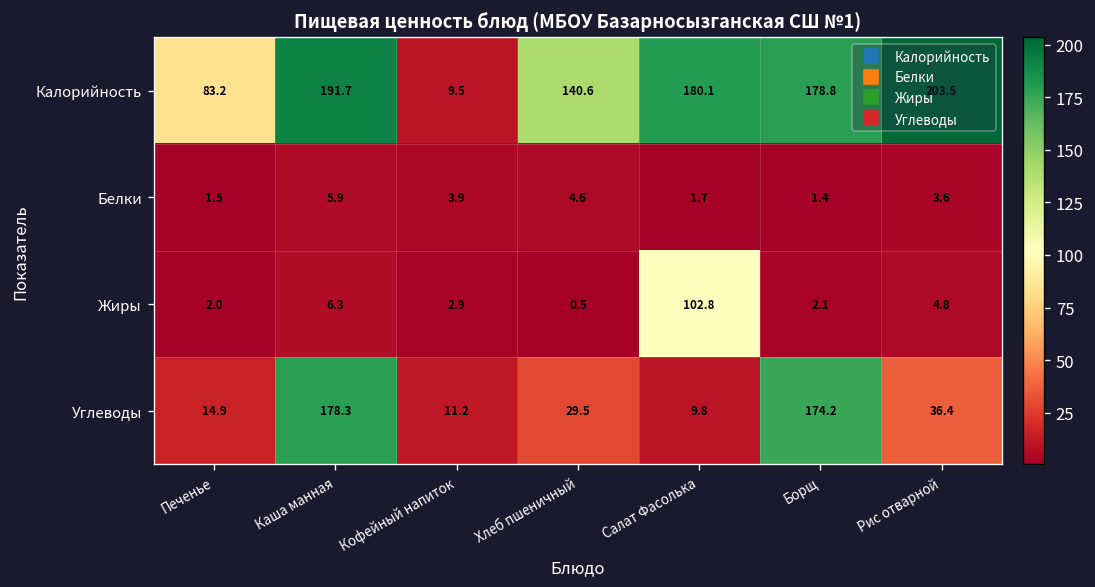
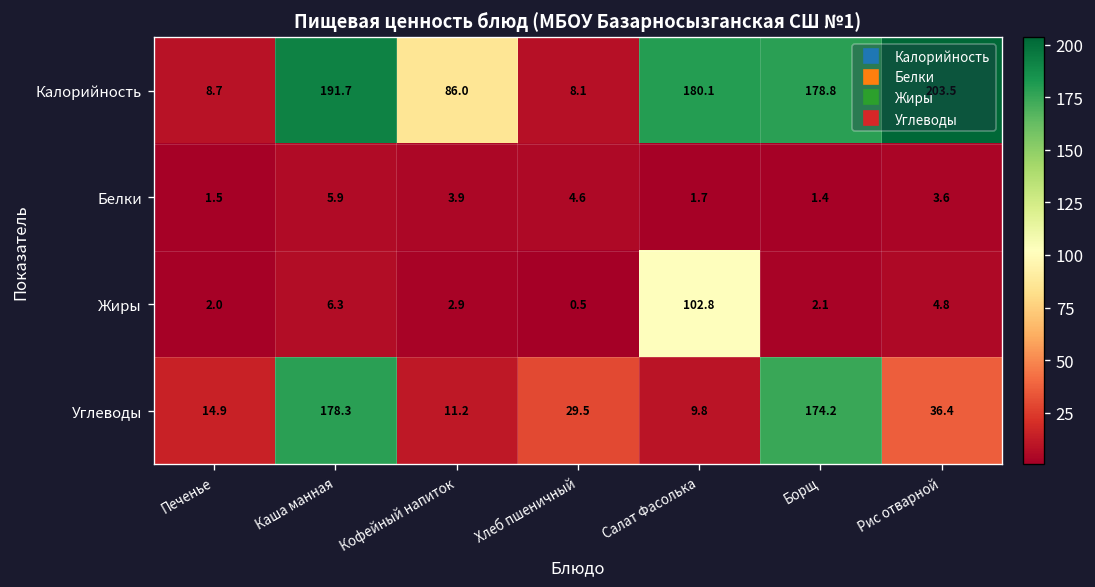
Калорийность, Печенье: 83.2 -> 8.7
Калорийность, Кофейный напиток: 9.5 -> 86.0
Калорийность, Хлеб пшеничный: 140.6 -> 8.1
